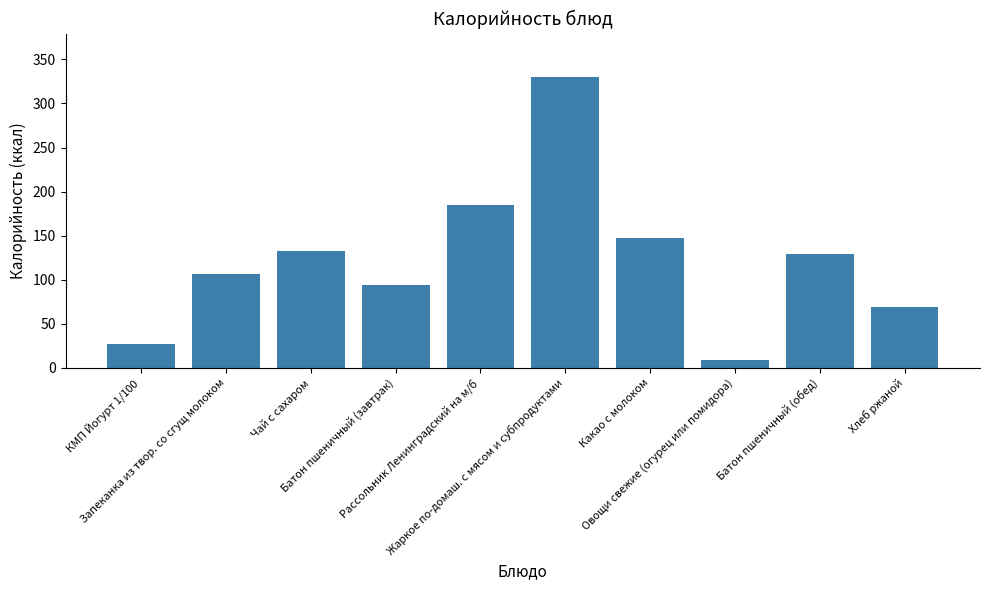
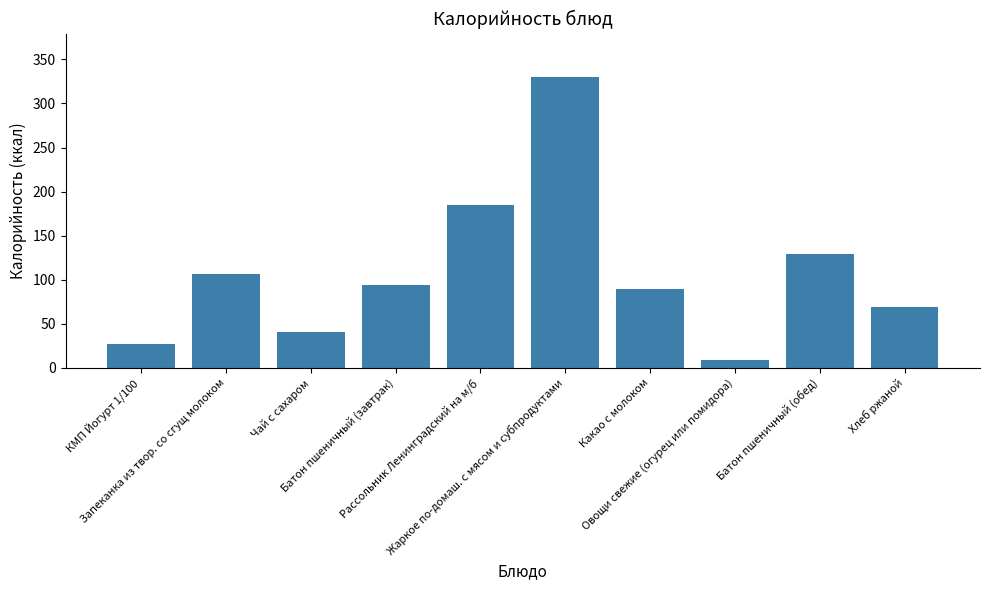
Чай с сахаром: 130 -> 40
Какао с молоком: 150 -> 90
